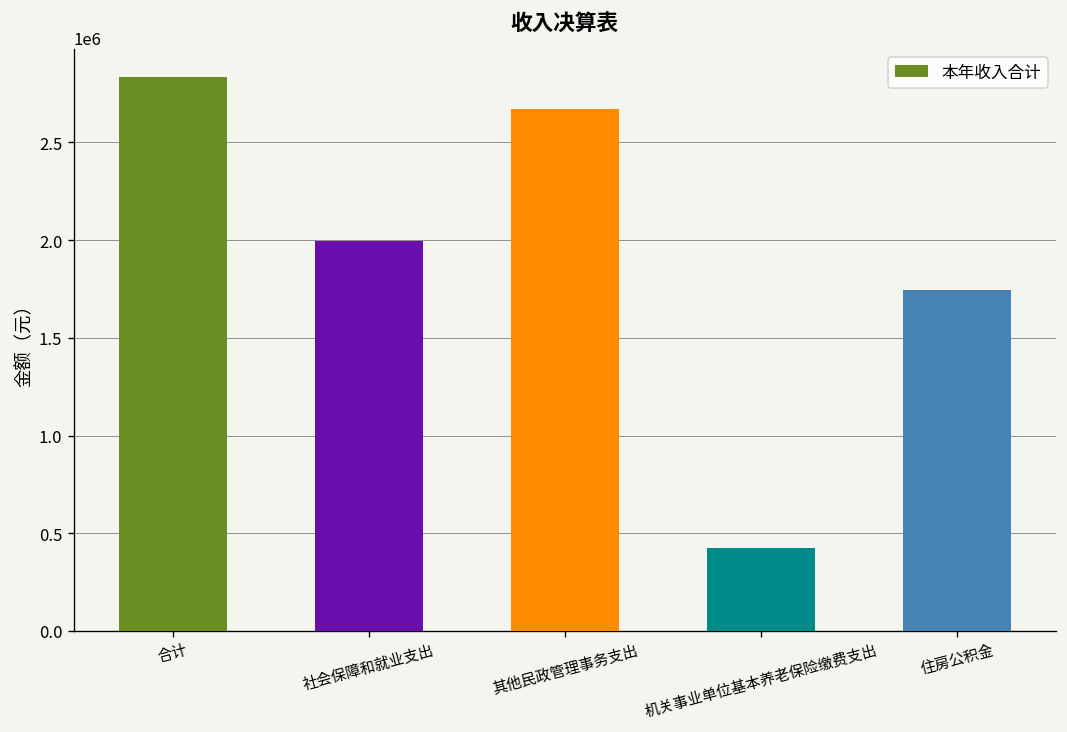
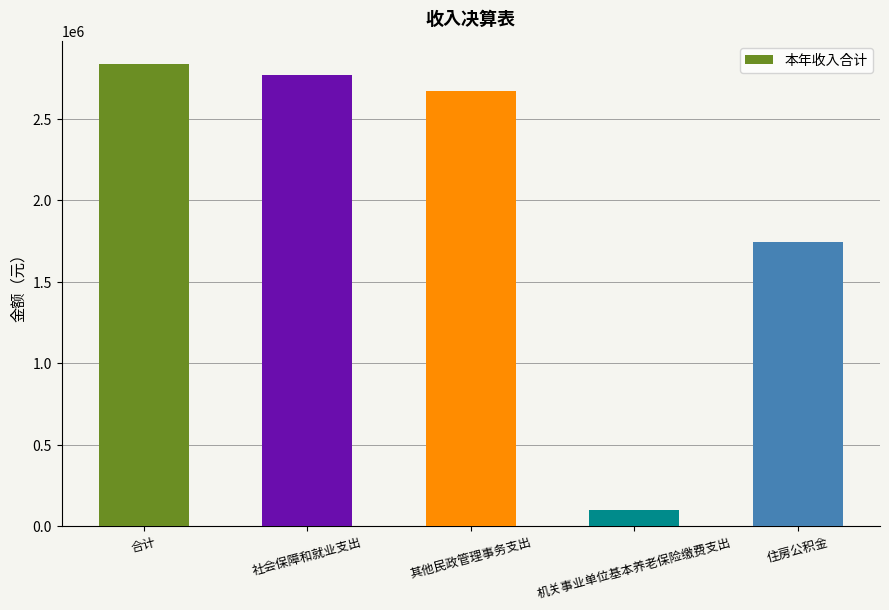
社会保障和就业支出: 2000000 -> 2770000
机关事业单位基本养老保险缴费支出: 430000 -> 100000
